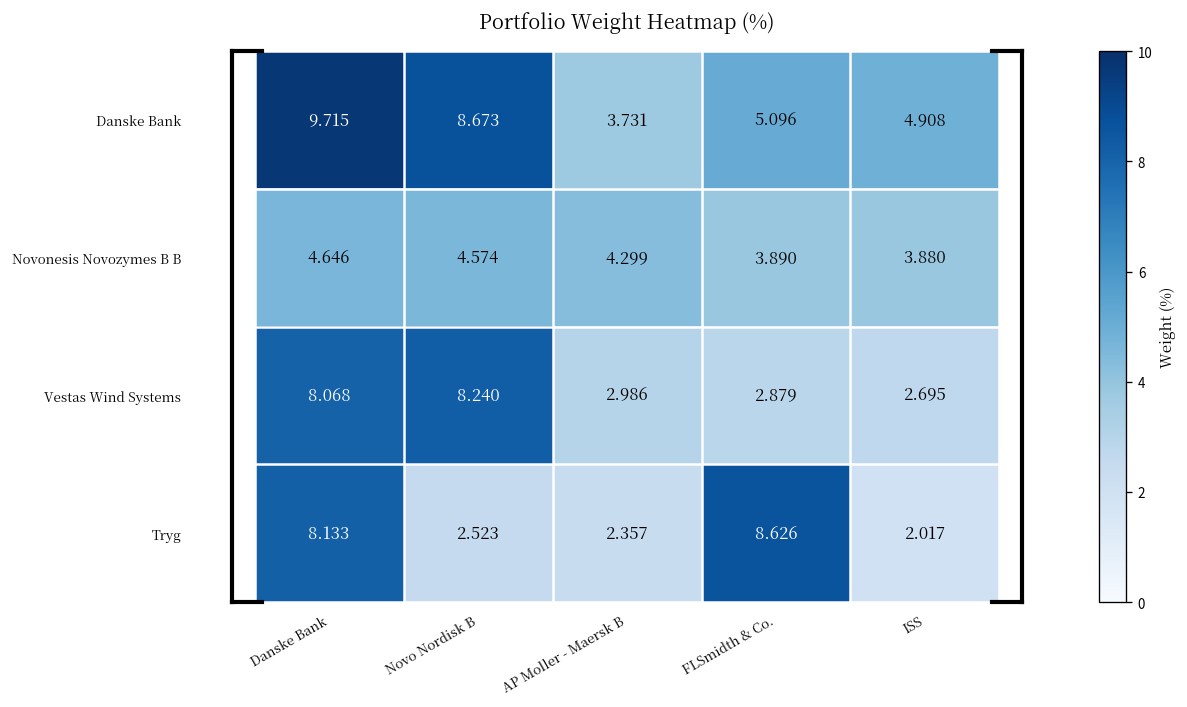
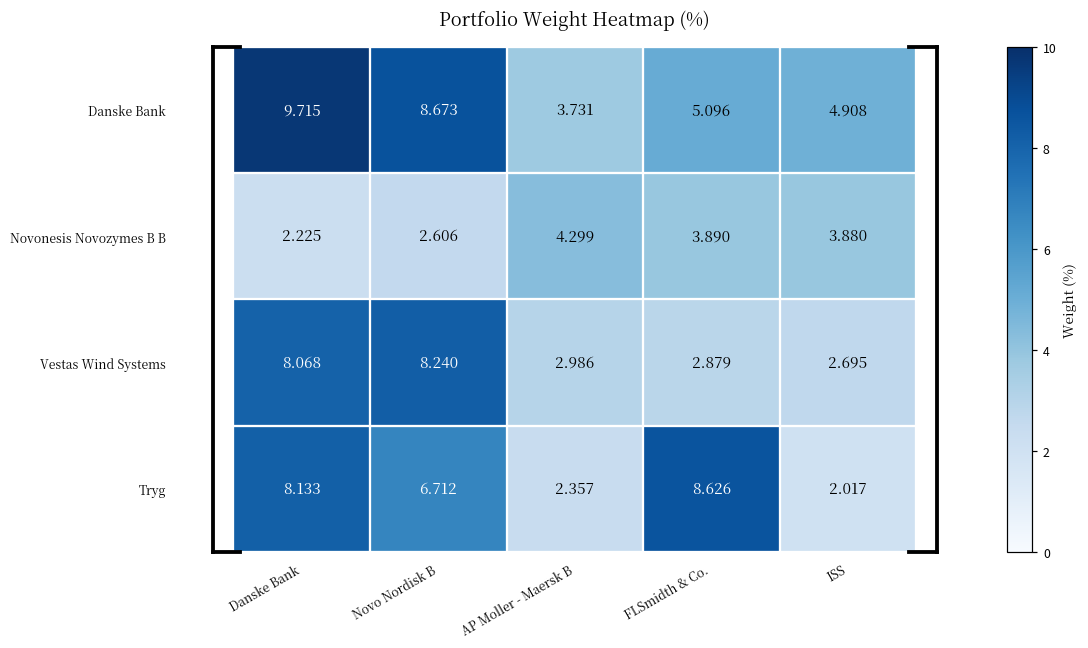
Novonesis Novozymes B B, Danske Bank: 4.646 -> 2.225
Novonesis Novozymes B B, Novo Nordisk B: 4.574 -> 2.606
Tryg, Novo Nordisk B: 2.523 -> 6.712
